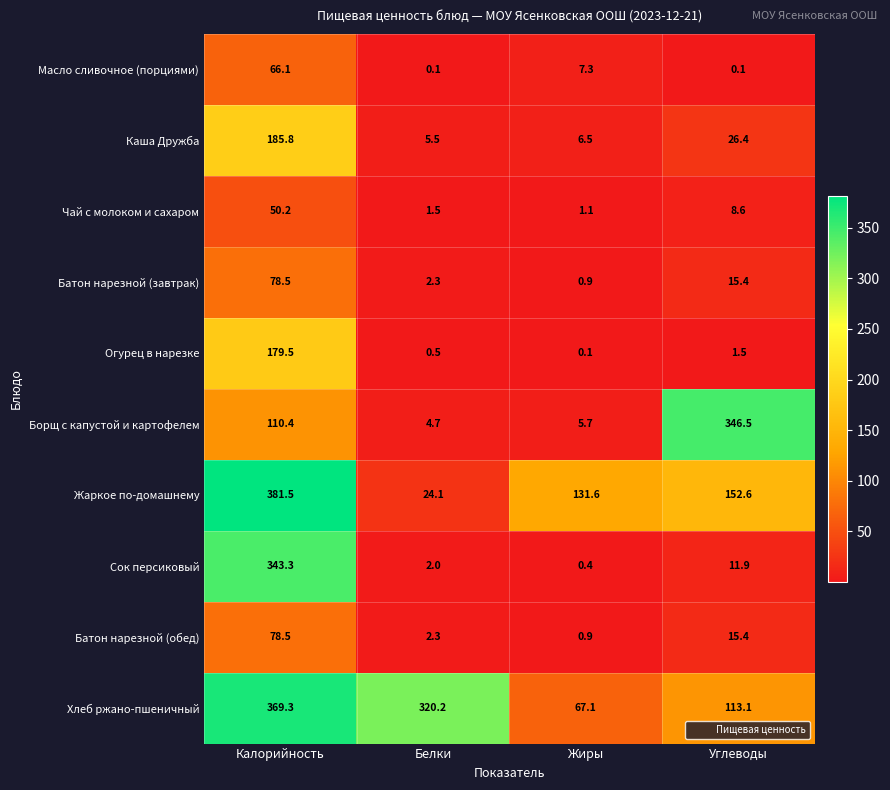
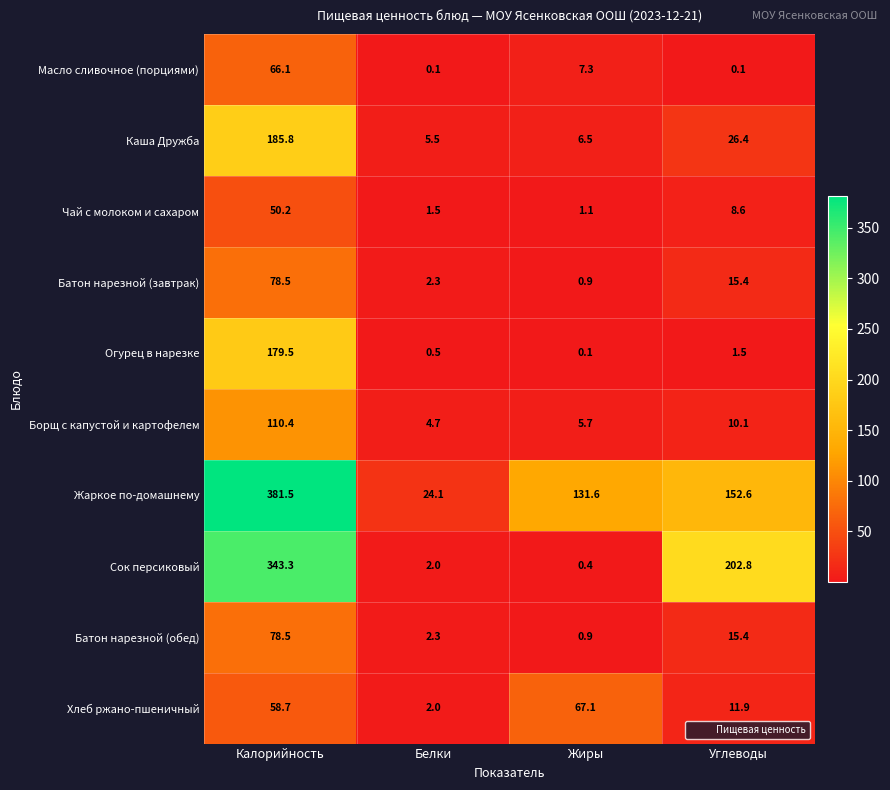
Борщ с капустой и картофелем, Углеводы: 346.5 -> 10.1
Сок персиковый, Углеводы: 11.9 -> 202.8
Хлеб ржано-пшеничный, Калорийность: 369.3 -> 58.7
Хлеб ржано-пшеничный, Белки: 320.2 -> 2.0
Хлеб ржано-пшеничный, Углеводы: 113.1 -> 11.9
